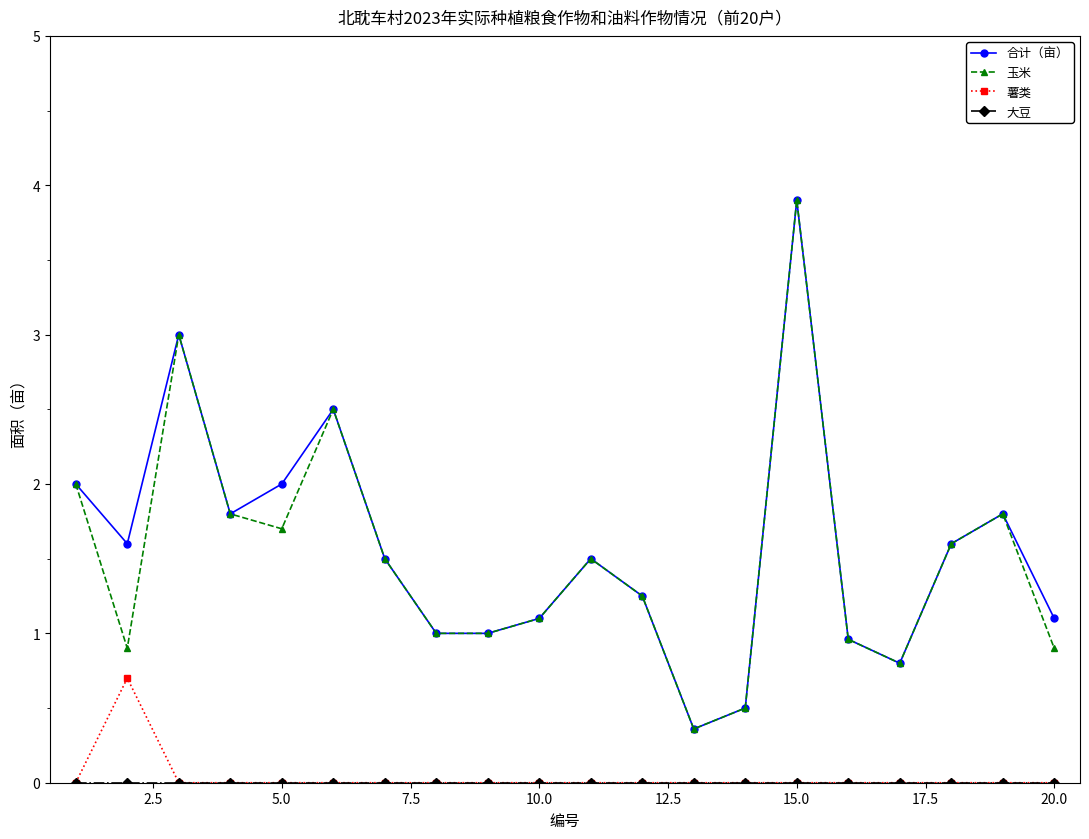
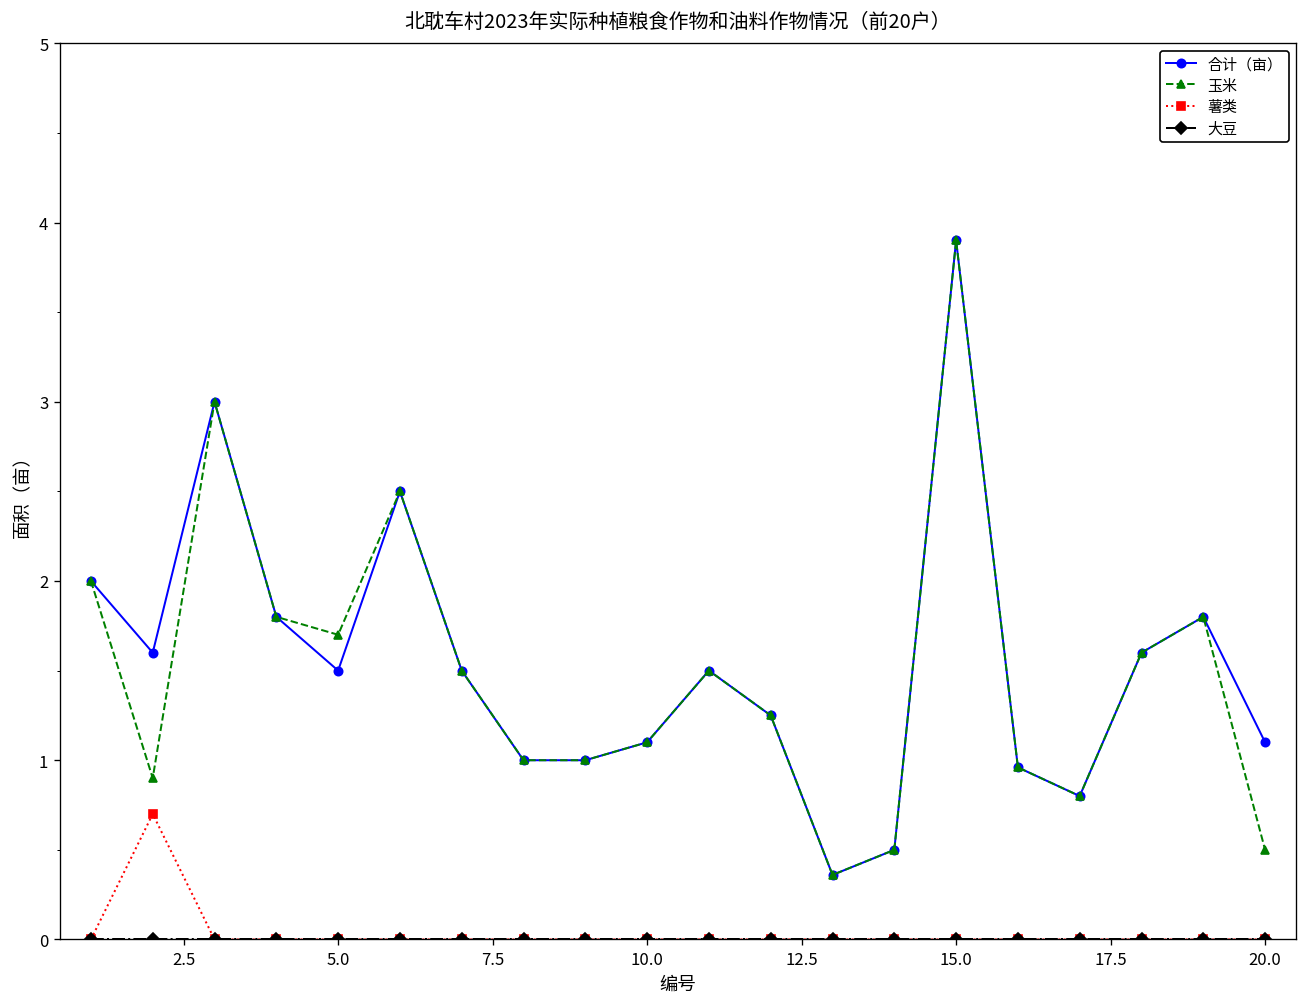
合计（亩）, 5.0: 2.0 -> 1.5
玉米, 20.0: 0.9 -> 0.5
